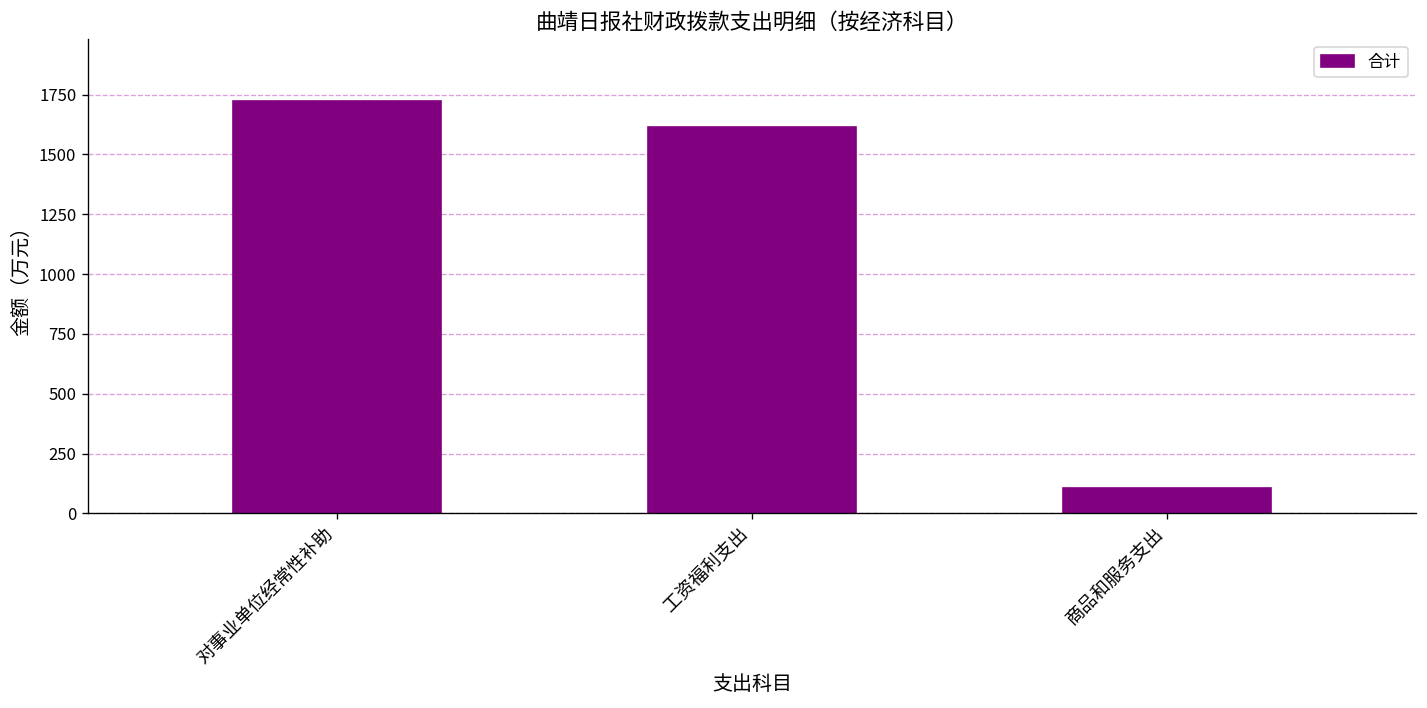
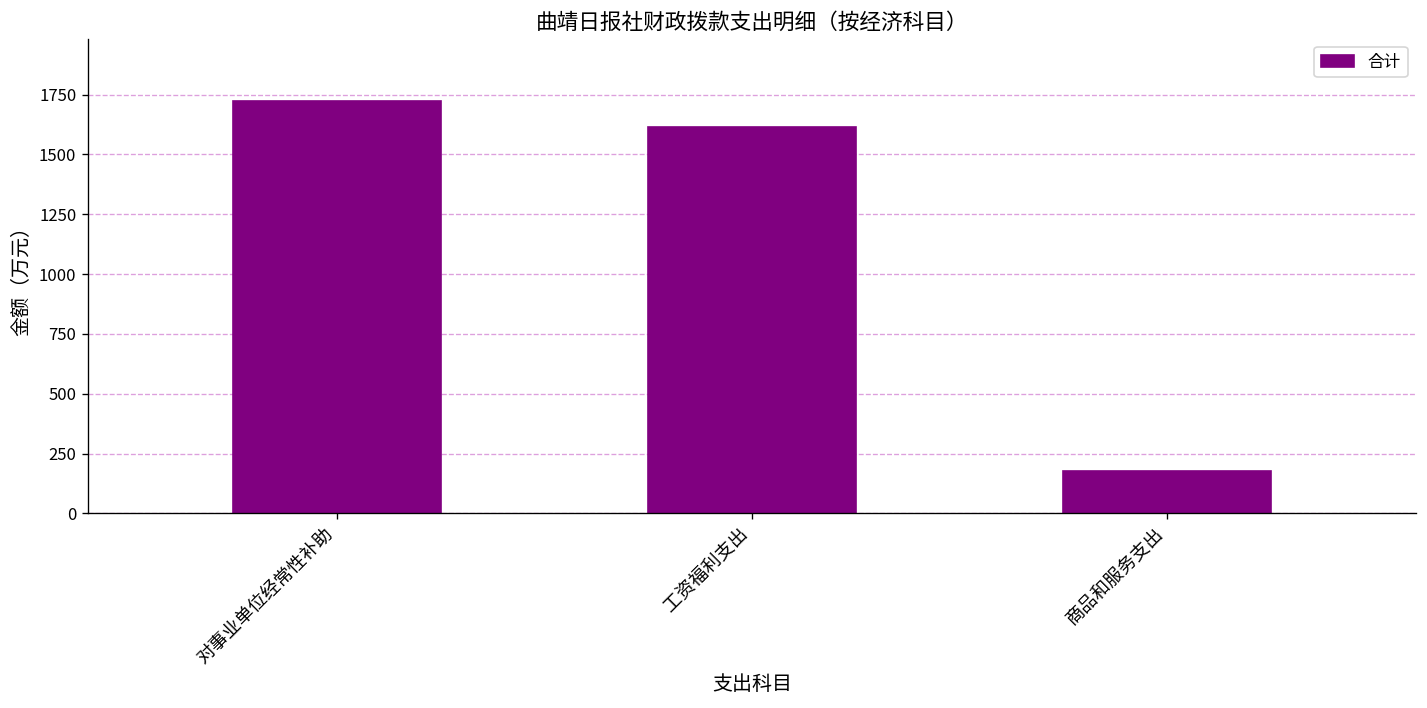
商品和服务支出: 110 -> 180
